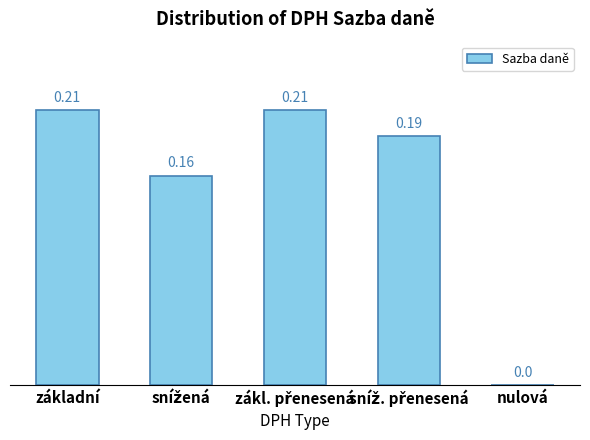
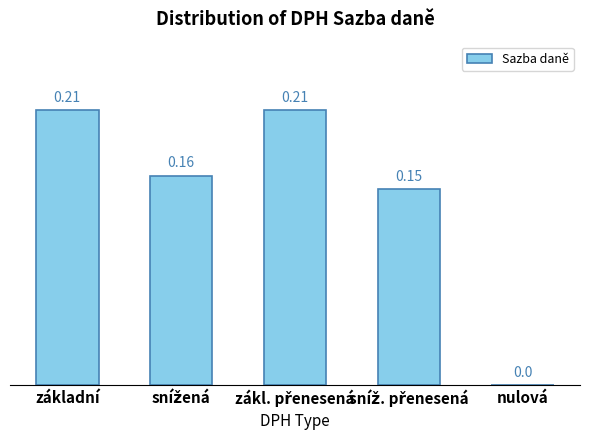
sníž. přenesená: 0.19 -> 0.15
